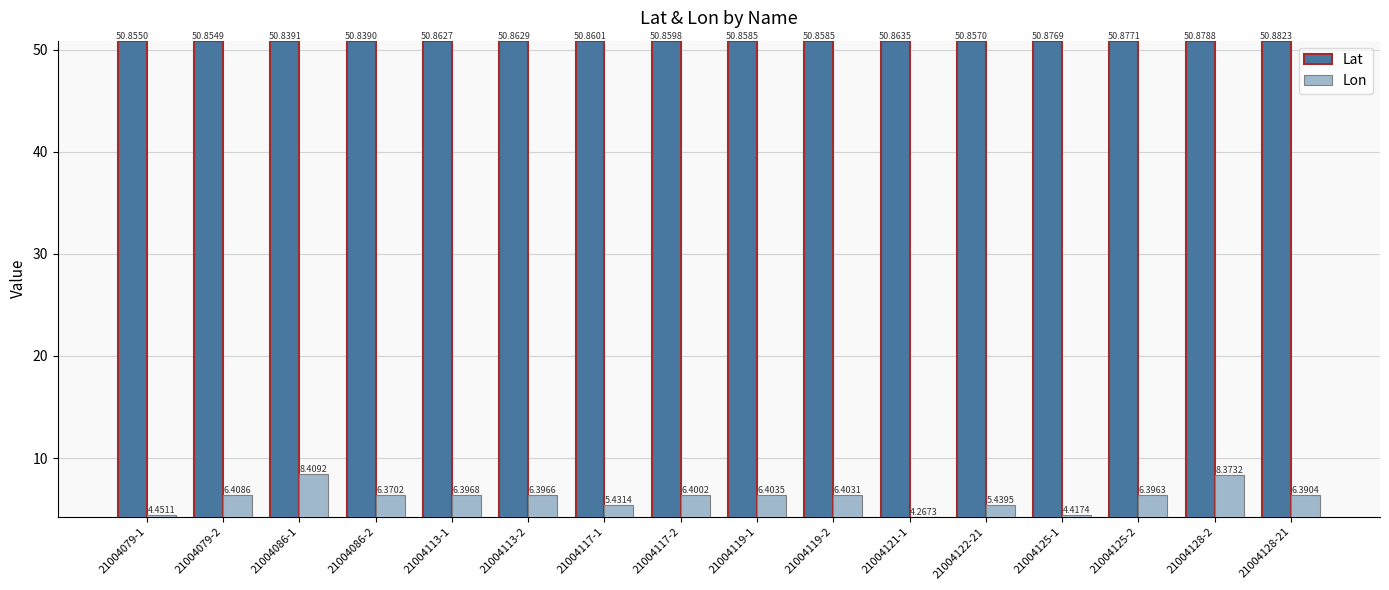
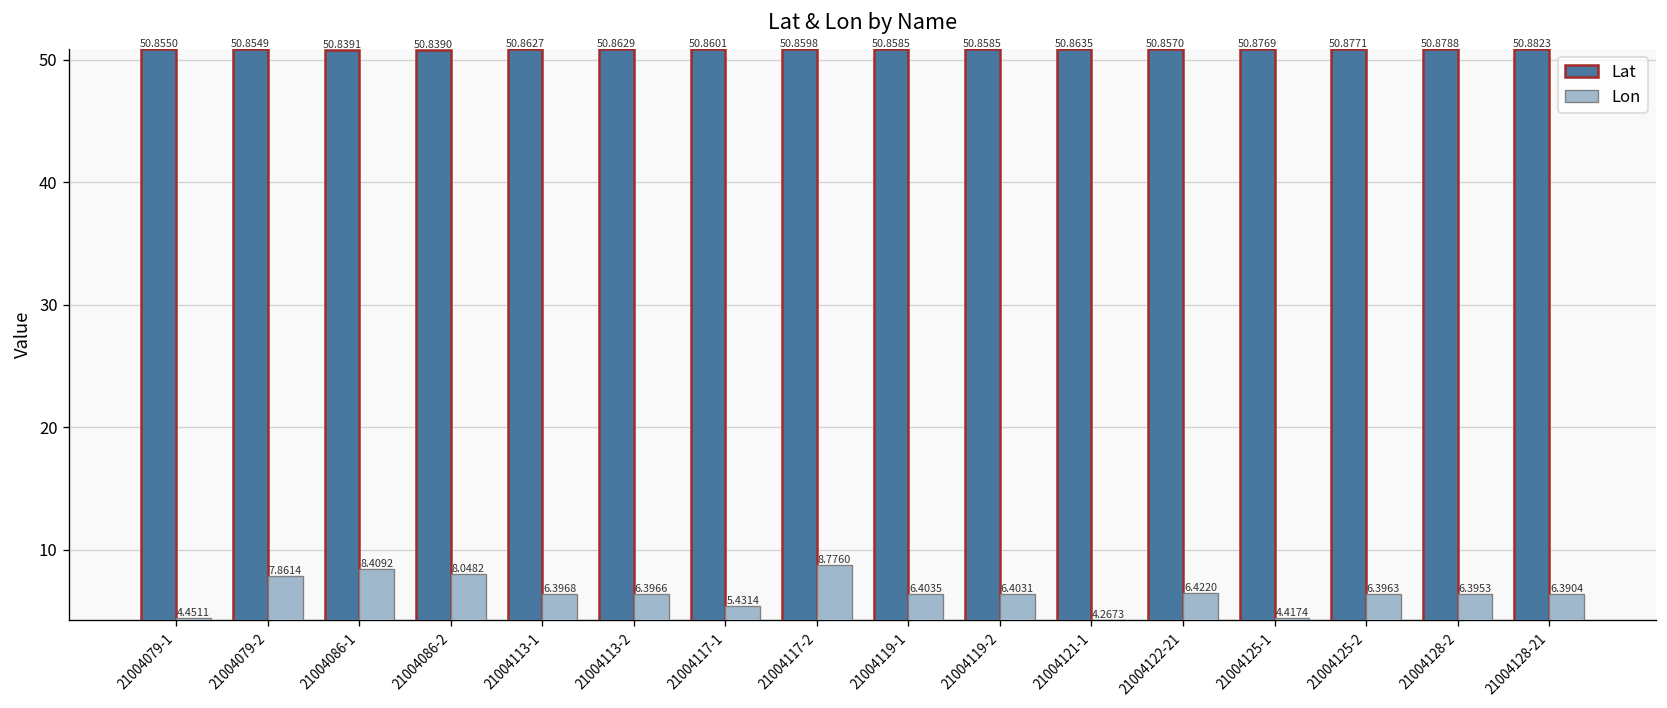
Lon, 21004079-2: 6.4086 -> 7.8614
Lon, 21004086-2: 6.3702 -> 8.0482
Lon, 21004117-2: 6.4002 -> 8.7760
Lon, 21004122-21: 5.4395 -> 6.4220
Lon, 21004128-2: 8.3732 -> 6.3953
